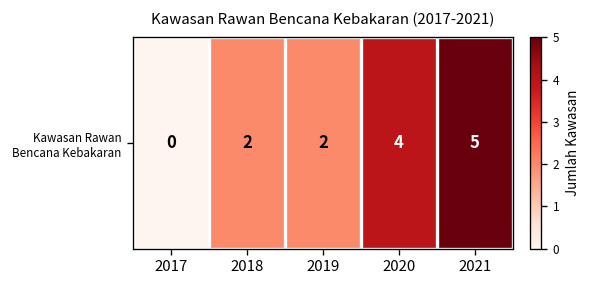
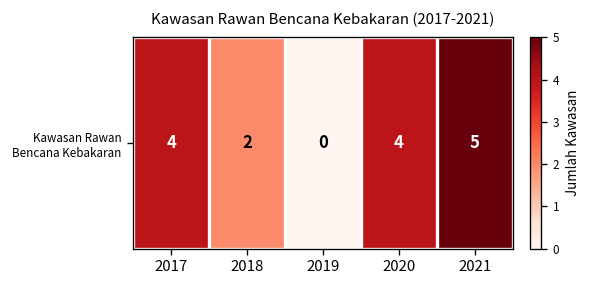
Kawasan Rawan Bencana Kebakaran, 2017: 0 -> 4
Kawasan Rawan Bencana Kebakaran, 2019: 2 -> 0
